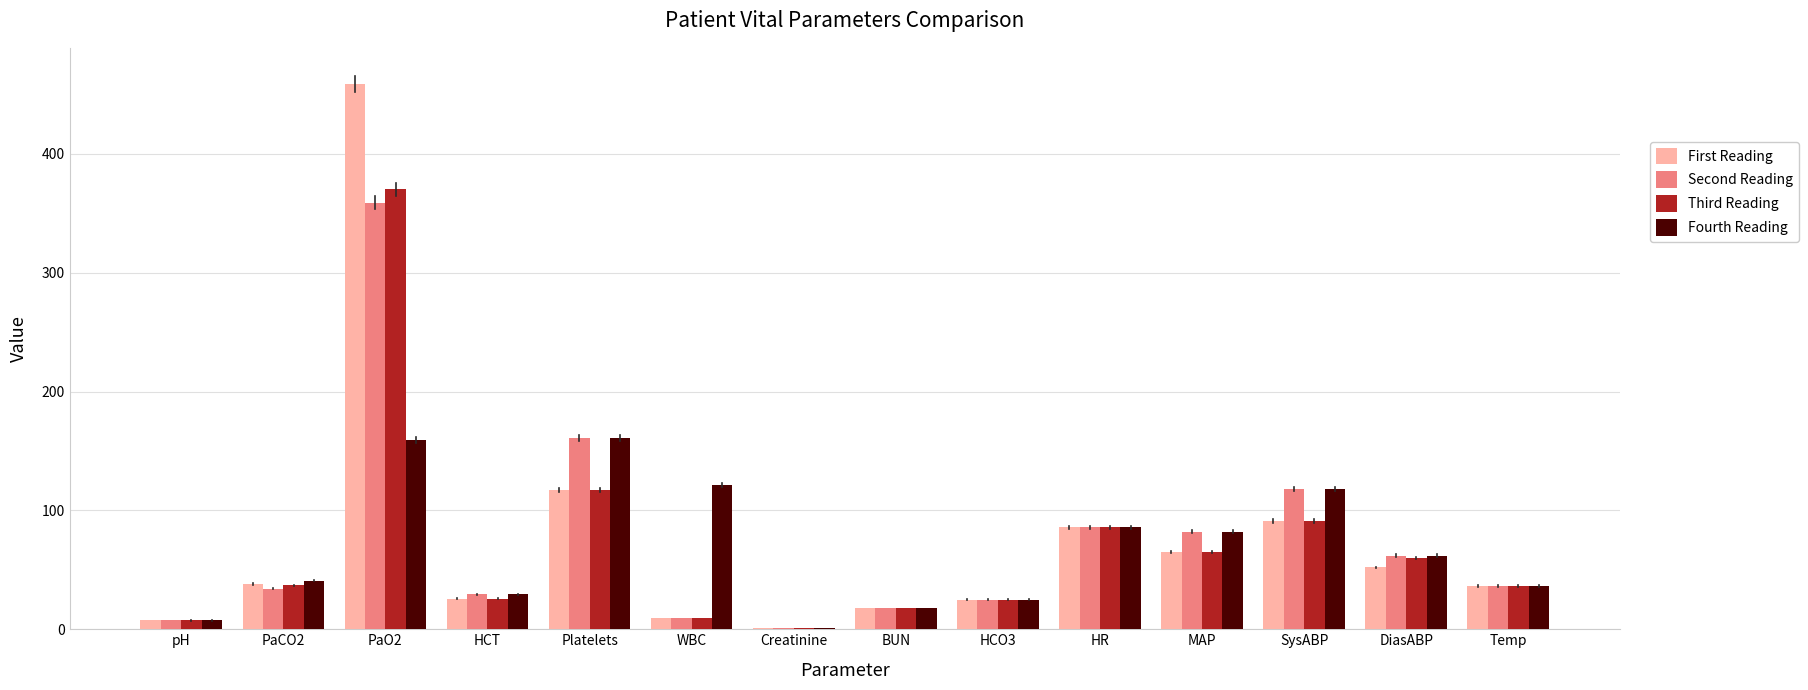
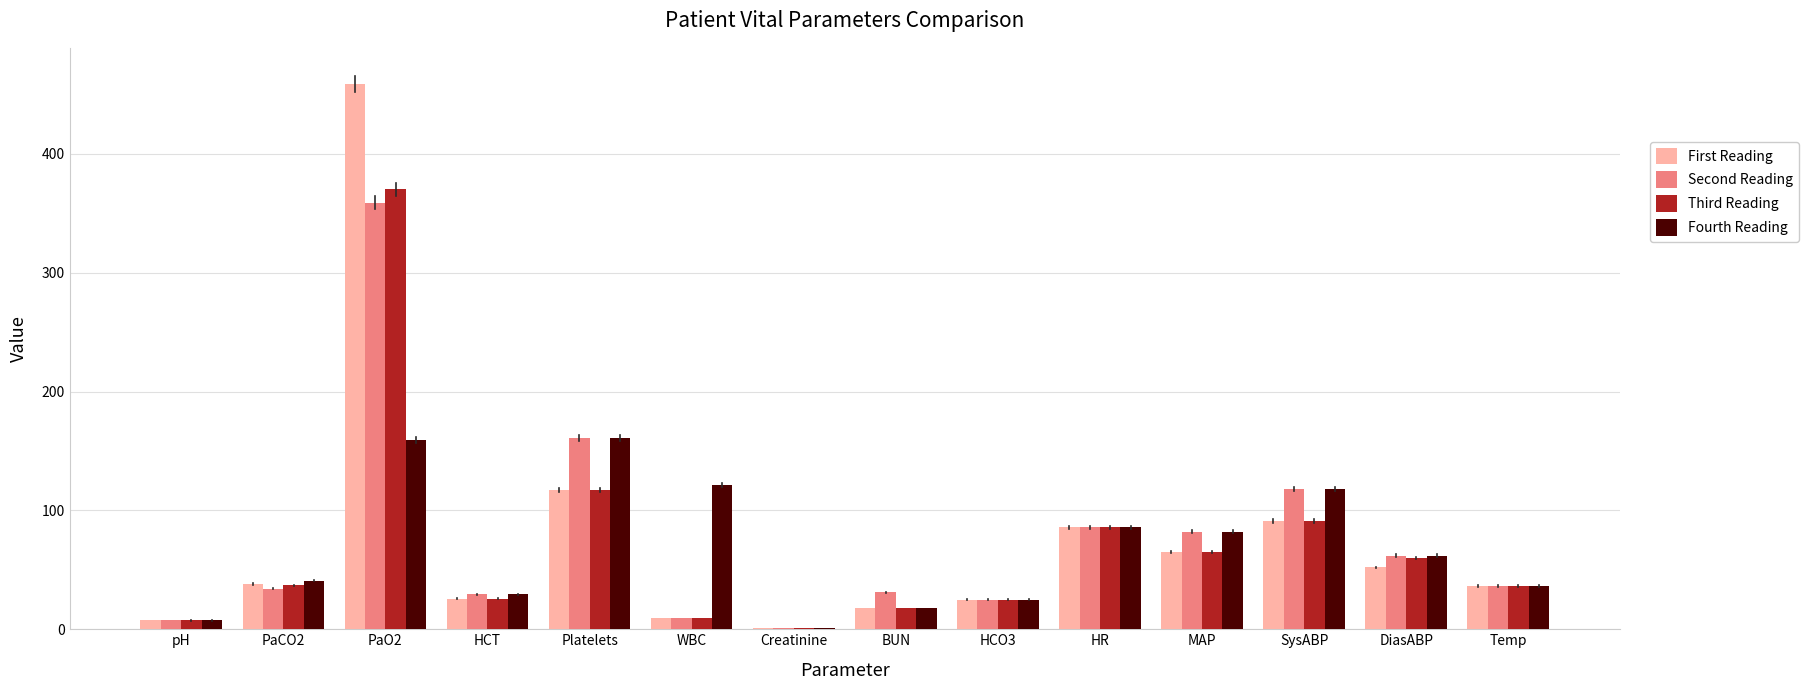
Second Reading, BUN: 18 -> 31
